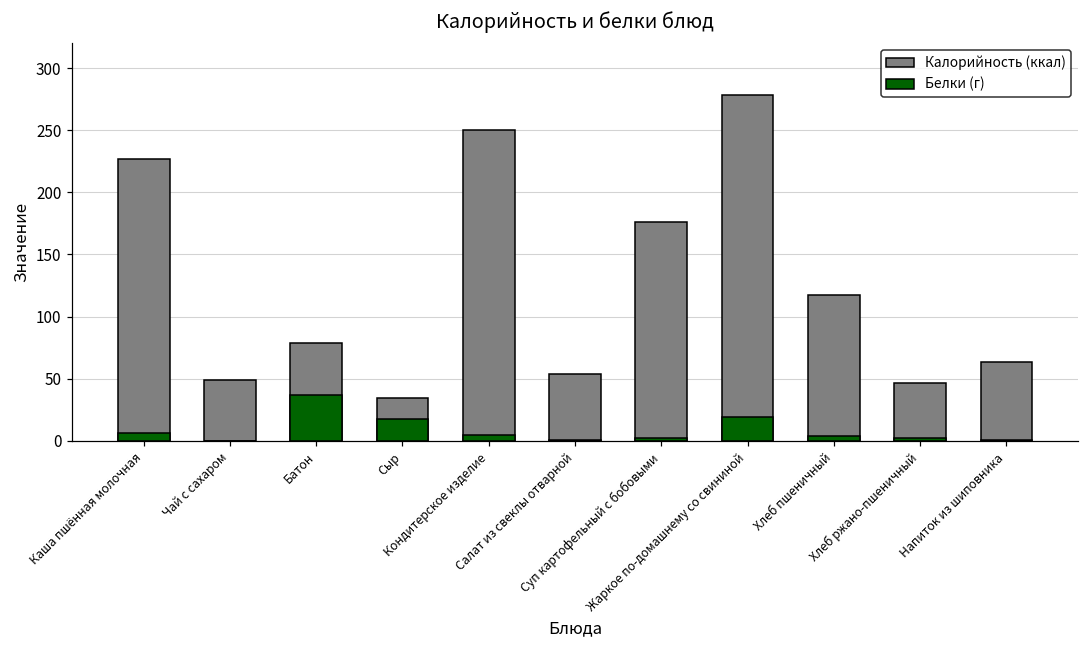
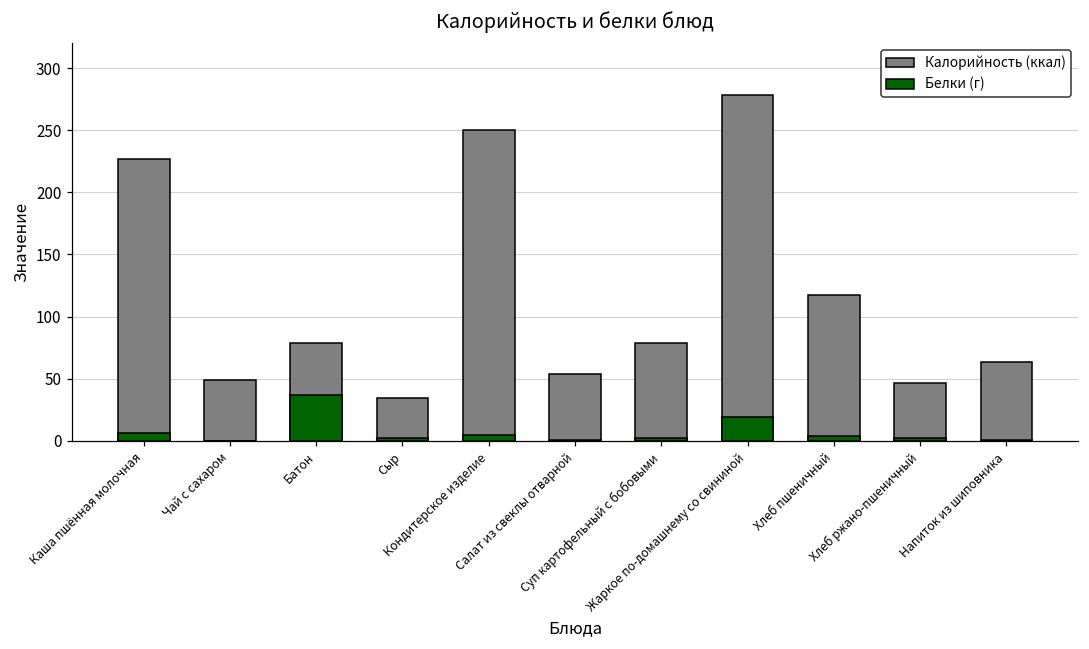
Белки (г), Сыр: 18 -> 3
Калорийность (ккал), Суп картофельный с бобовыми: 176 -> 79
